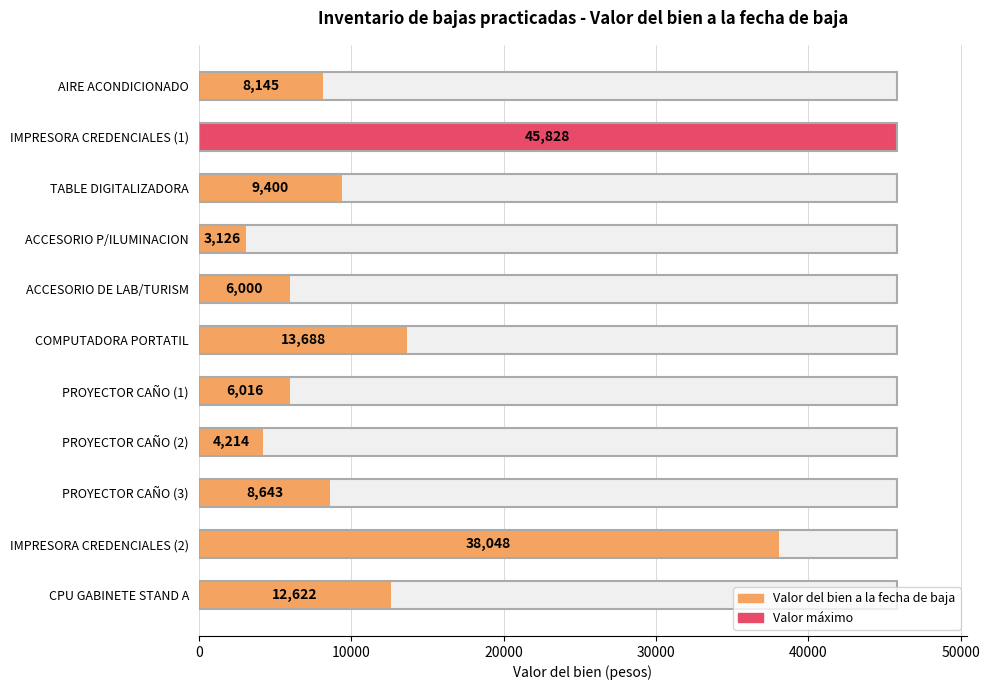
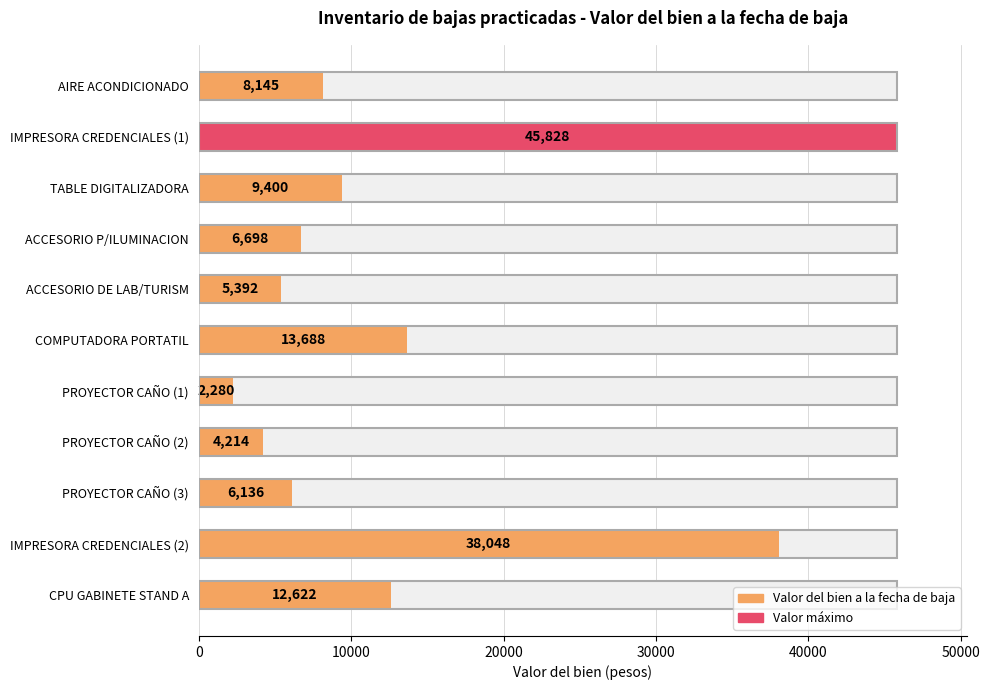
Valor del bien a la fecha de baja, ACCESORIO P/ILUMINACION: 3,126 -> 6,698
Valor del bien a la fecha de baja, ACCESORIO DE LAB/TURISM: 6,000 -> 5,392
Valor del bien a la fecha de baja, PROYECTOR CAÑO (1): 6,016 -> 2,280
Valor del bien a la fecha de baja, PROYECTOR CAÑO (3): 8,643 -> 6,136
